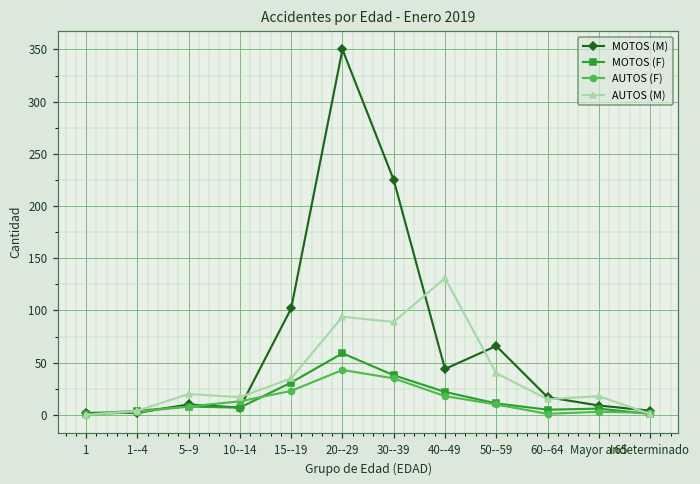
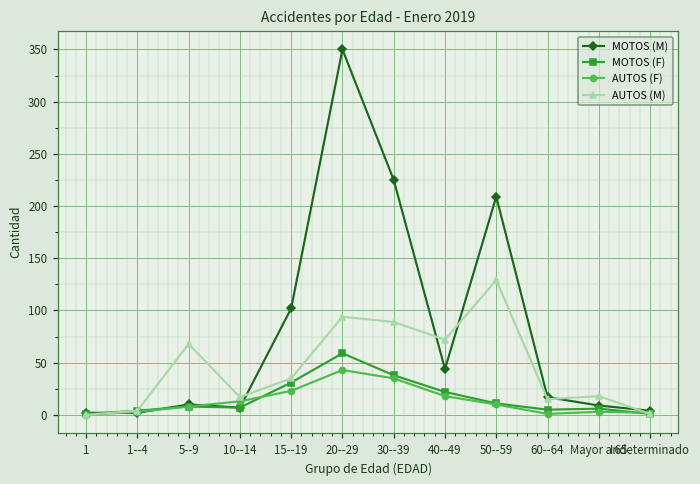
AUTOS (M), 5--9: 20 -> 70
AUTOS (M), 40--49: 130 -> 70
MOTOS (M), 50--59: 70 -> 210
AUTOS (M), 50--59: 40 -> 130
